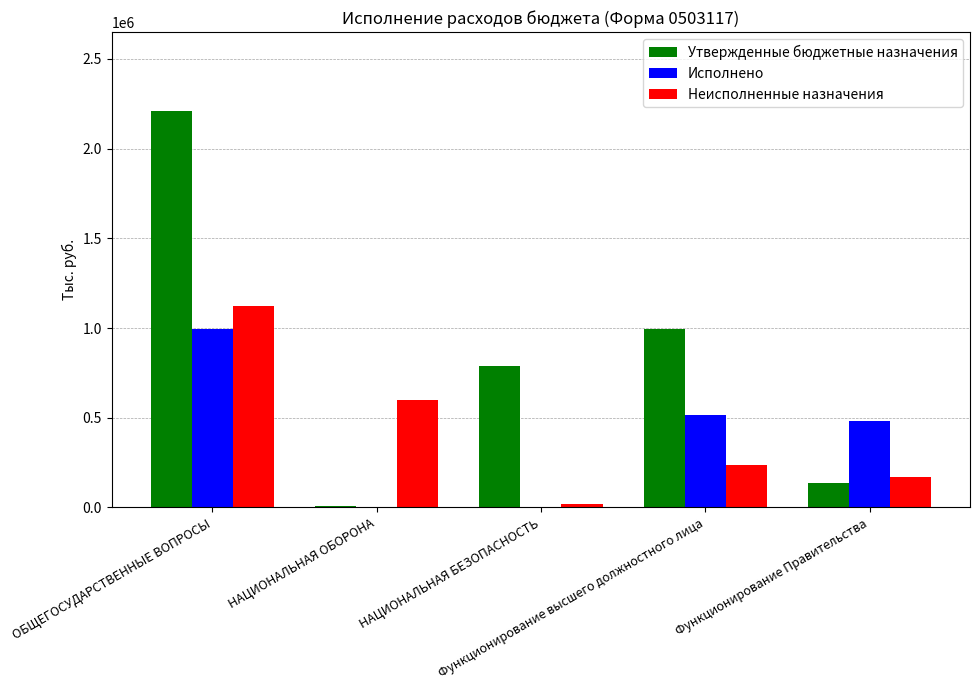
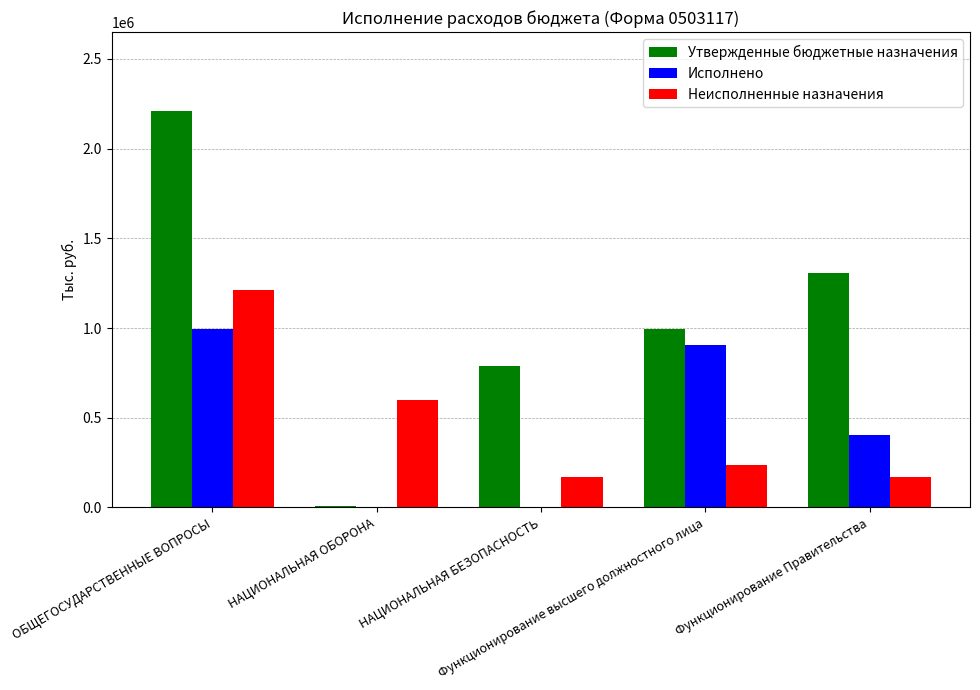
Неисполненные назначения, ОБЩЕГОСУДАРСТВЕННЫЕ ВОПРОСЫ: 1120000 -> 1210000
Неисполненные назначения, НАЦИОНАЛЬНАЯ БЕЗОПАСНОСТЬ: 20000 -> 170000
Исполнено, Функционирование высшего должностного лица: 510000 -> 900000
Утвержденные бюджетные назначения, Функционирование Правительства: 130000 -> 1310000
Исполнено, Функционирование Правительства: 480000 -> 400000
